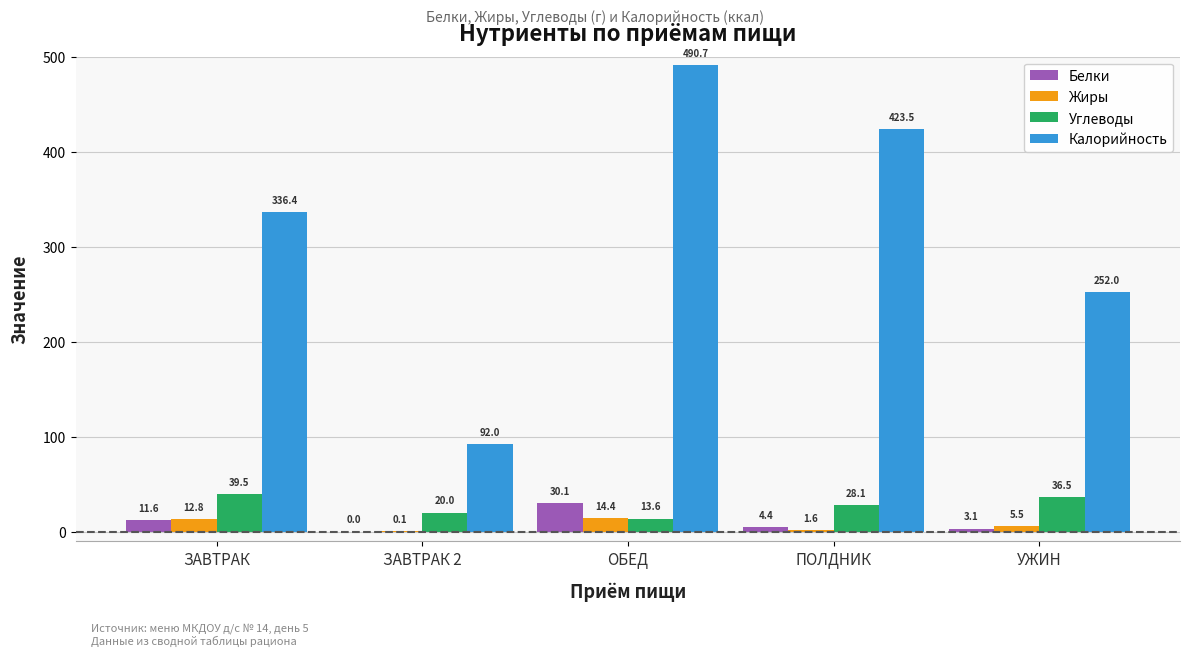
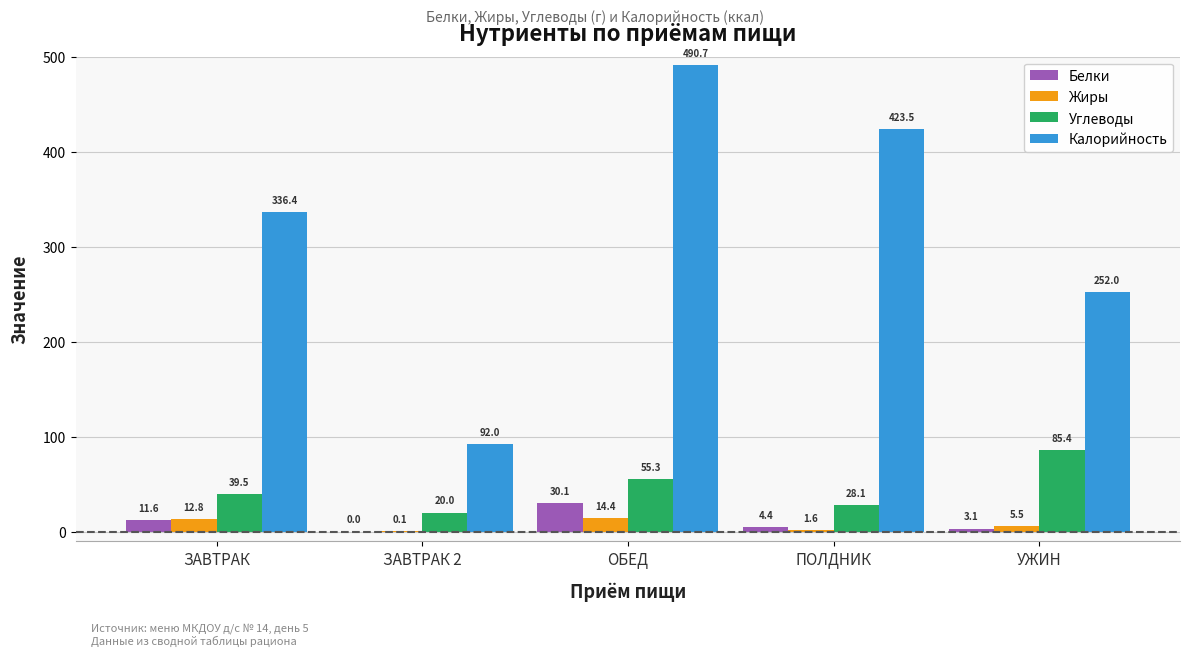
Углеводы, ОБЕД: 13.6 -> 55.3
Углеводы, УЖИН: 36.5 -> 85.4
